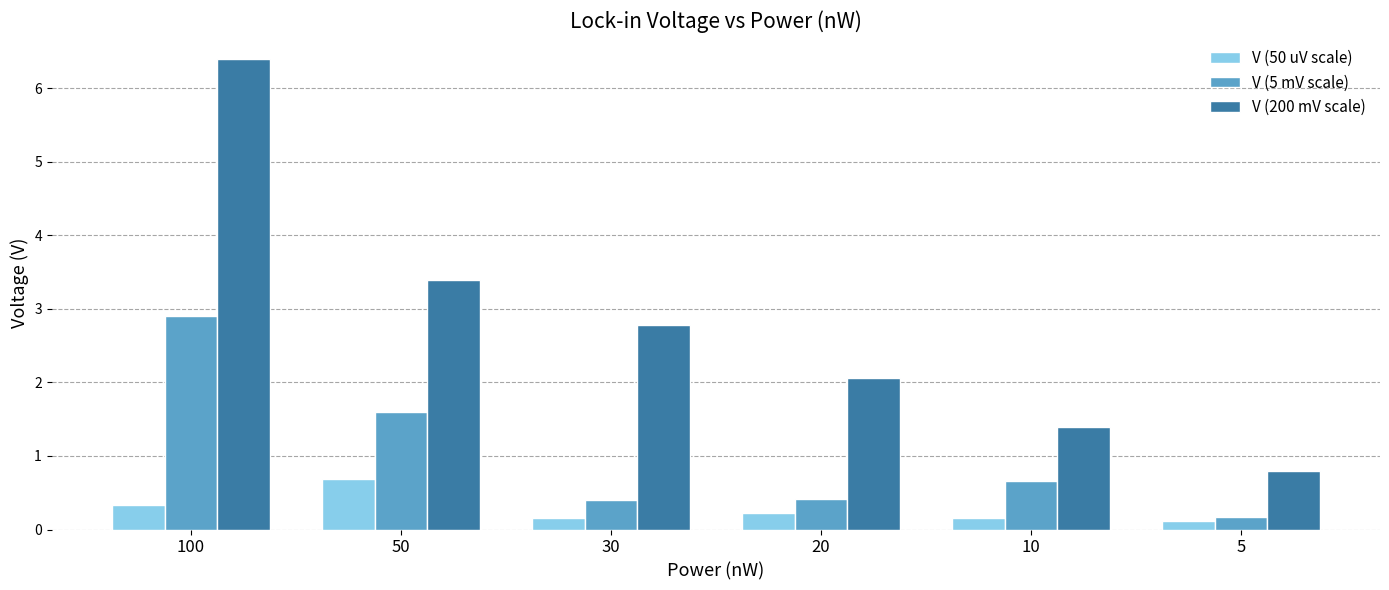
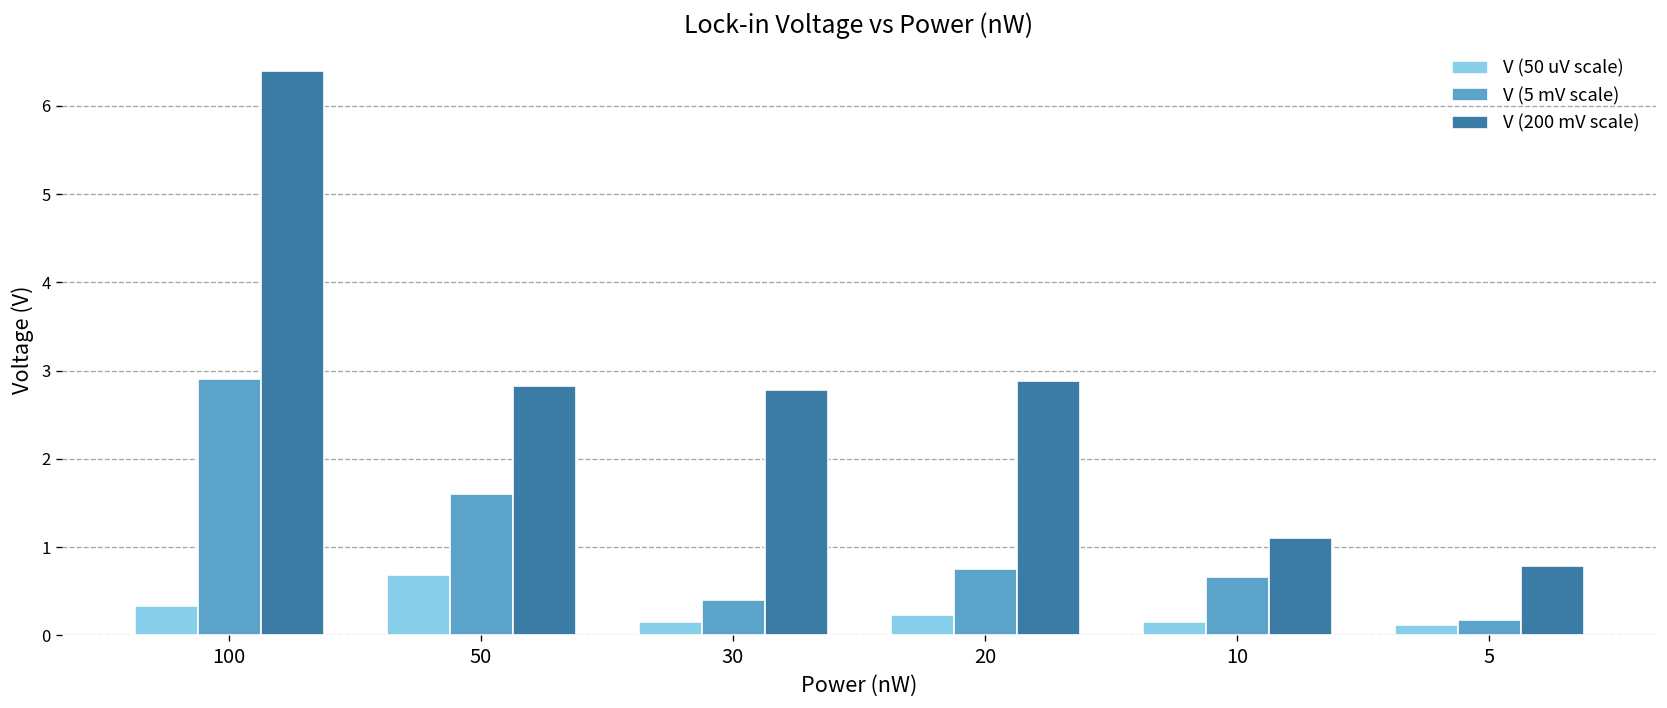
V (200 mV scale), 50: 3.4 -> 2.8
V (5 mV scale), 20: 0.4 -> 0.8
V (200 mV scale), 20: 2.1 -> 2.9
V (200 mV scale), 10: 1.4 -> 1.1
